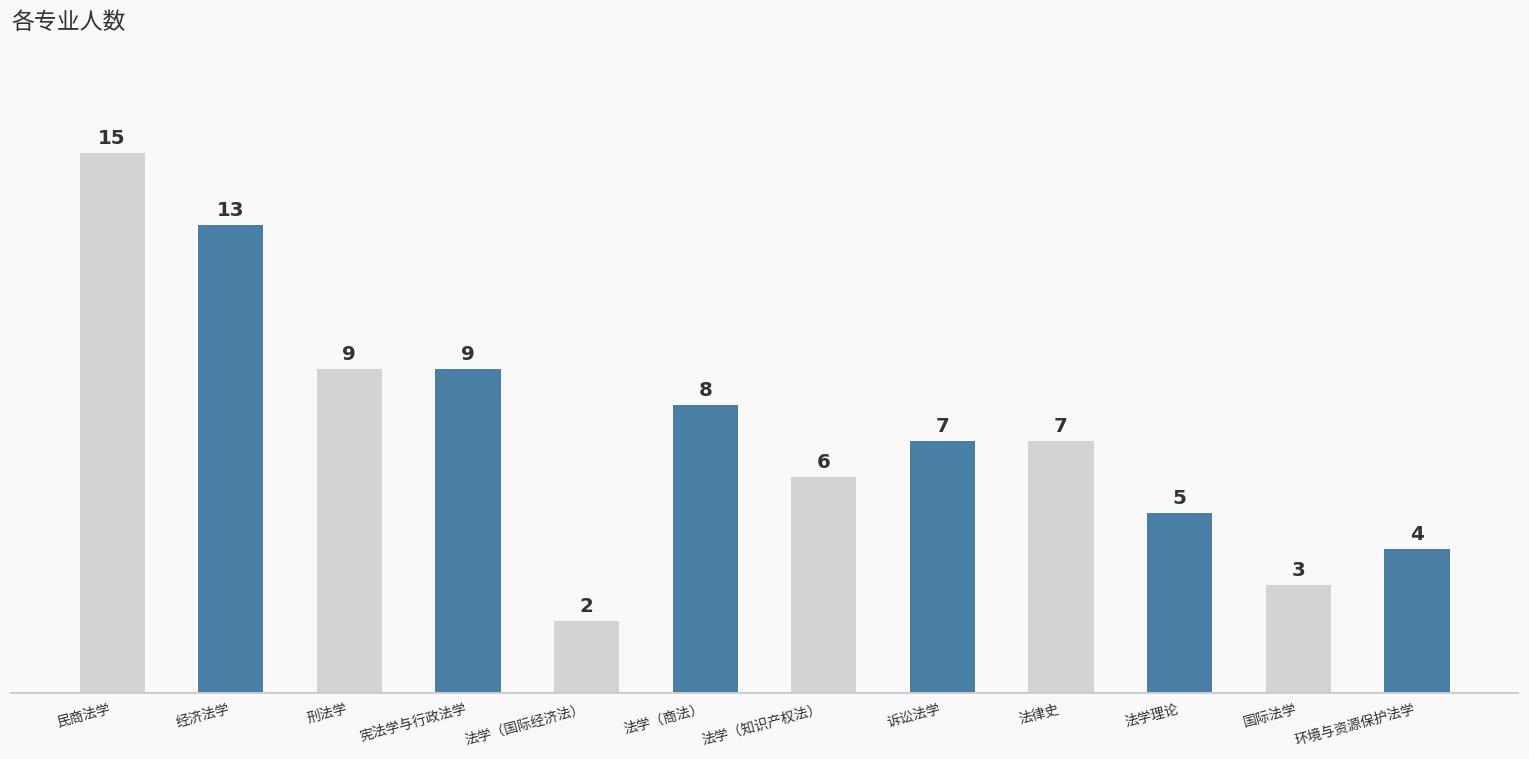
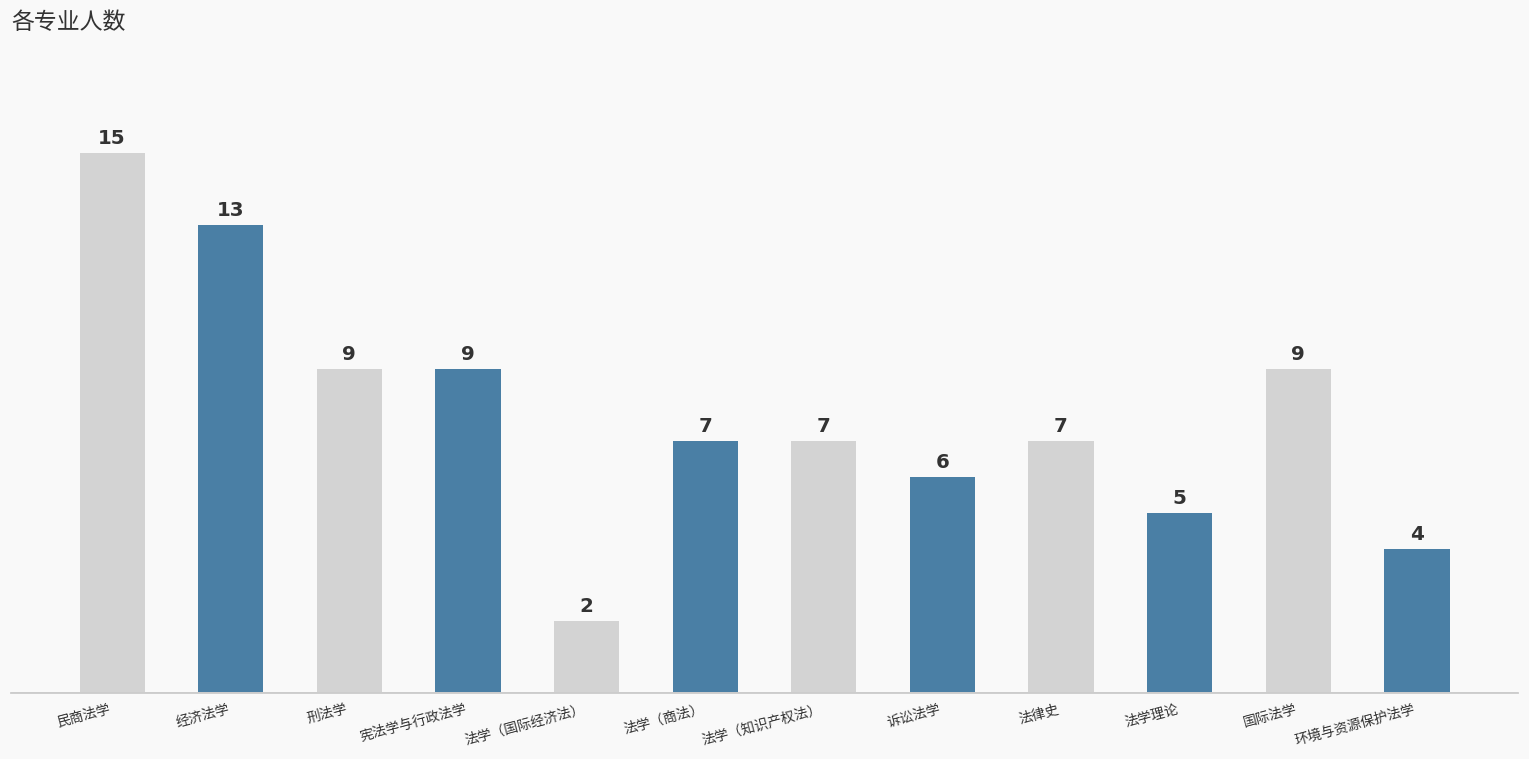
法学（商法）: 8 -> 7
法学（知识产权法）: 6 -> 7
诉讼法学: 7 -> 6
国际法学: 3 -> 9
